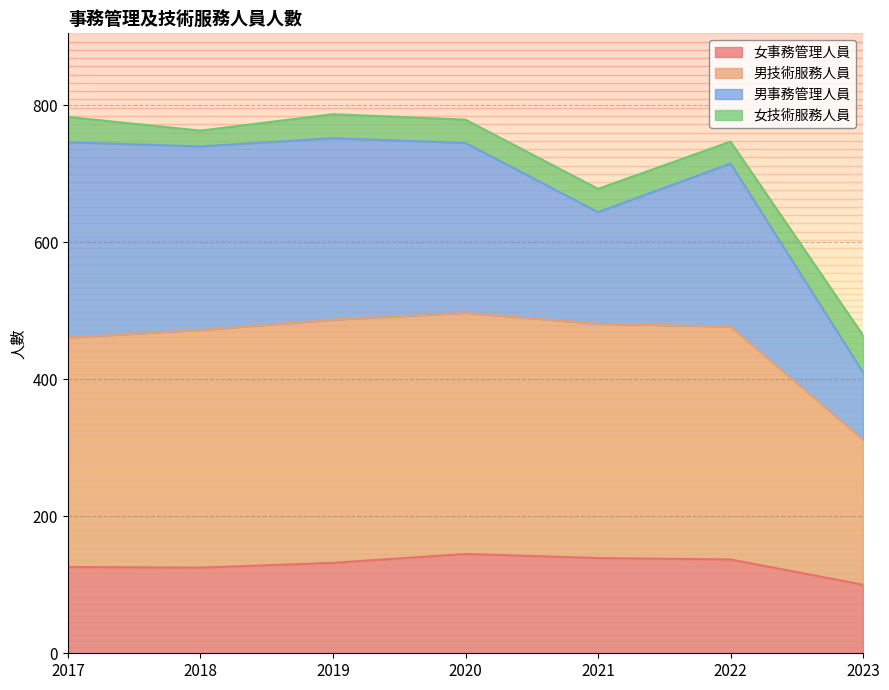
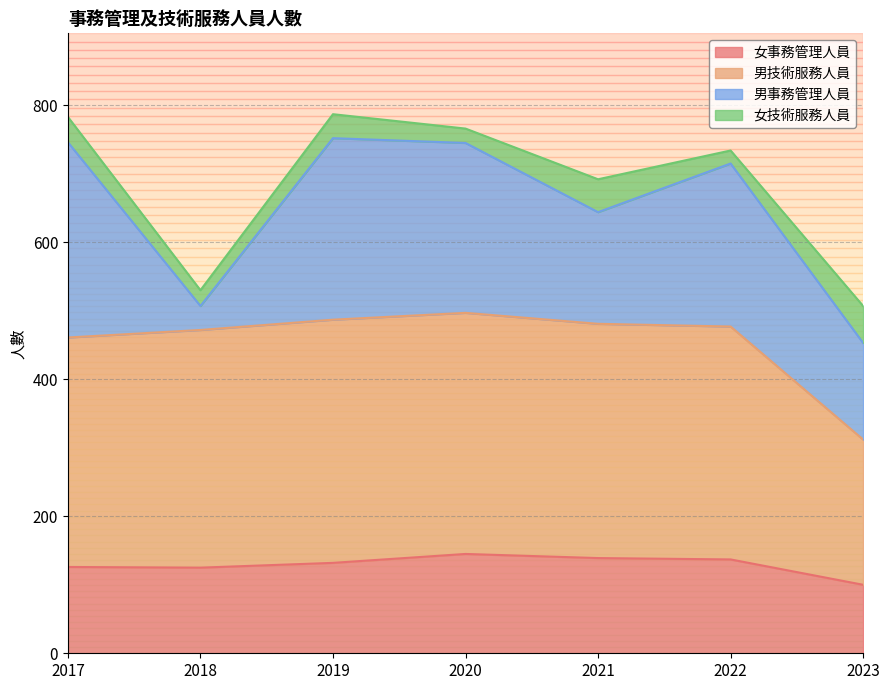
男事務管理人員, 2018: 270 -> 40
女技術服務人員, 2020: 30 -> 20
女技術服務人員, 2021: 30 -> 50
女技術服務人員, 2022: 30 -> 20
男事務管理人員, 2023: 100 -> 140
